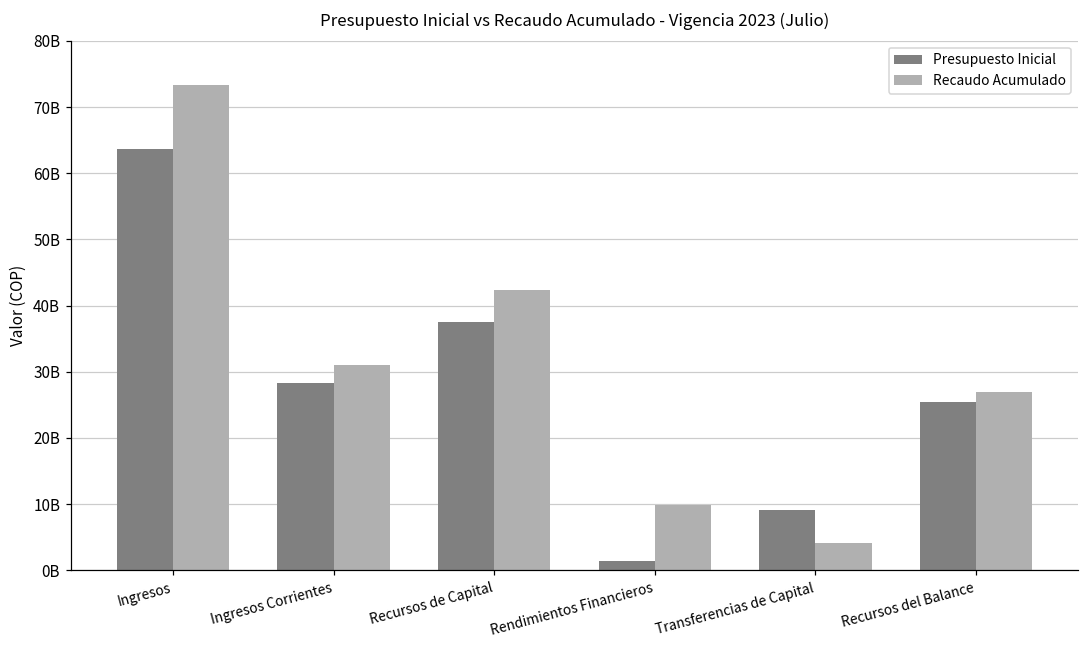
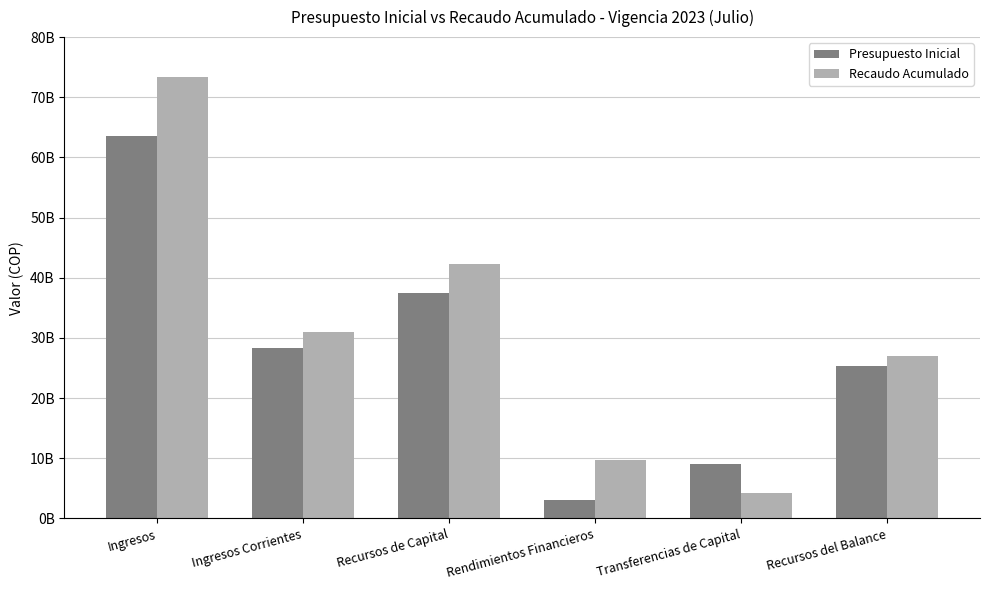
Presupuesto Inicial, Rendimientos Financieros: 1000000000 -> 3000000000
